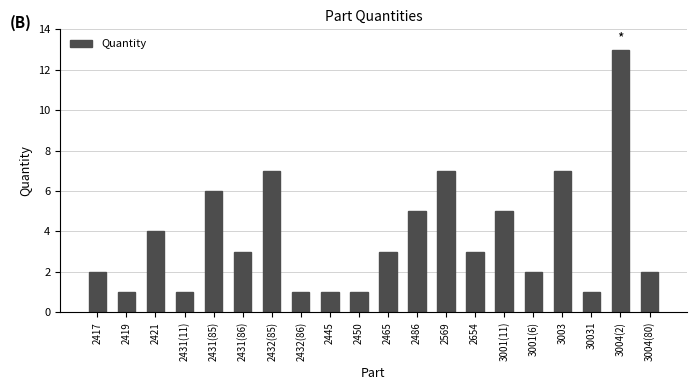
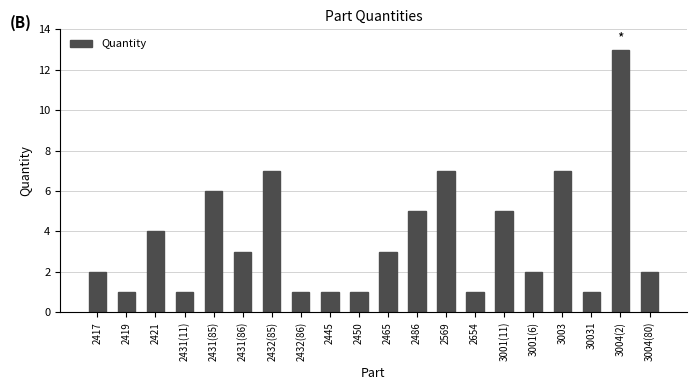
2654: 3 -> 1
